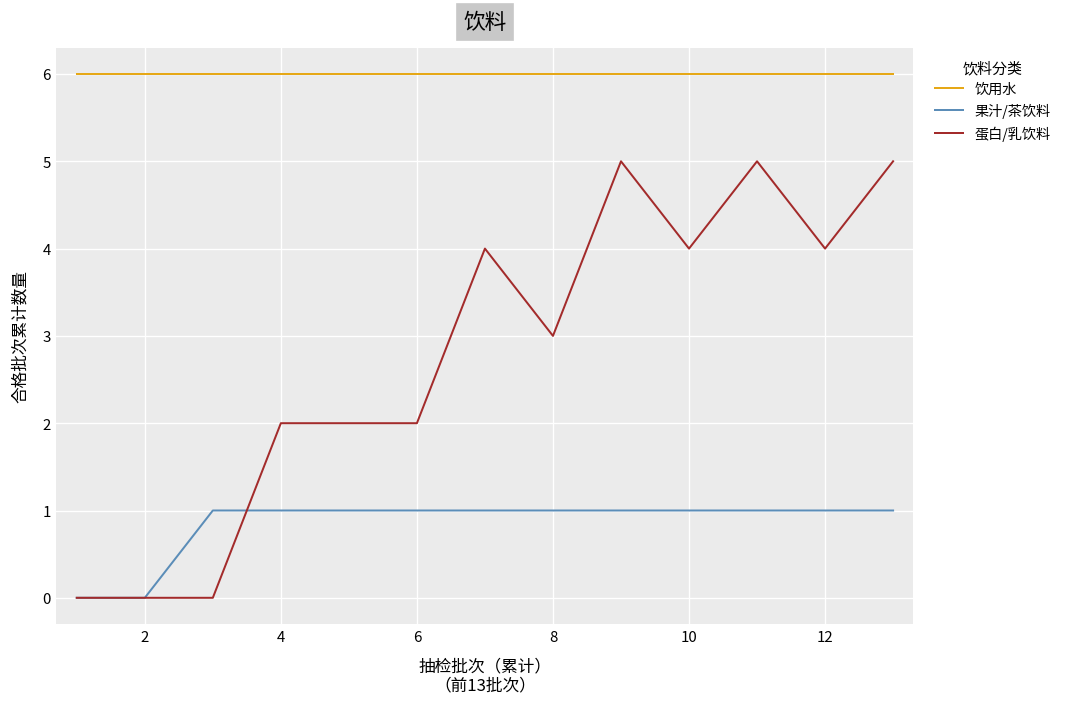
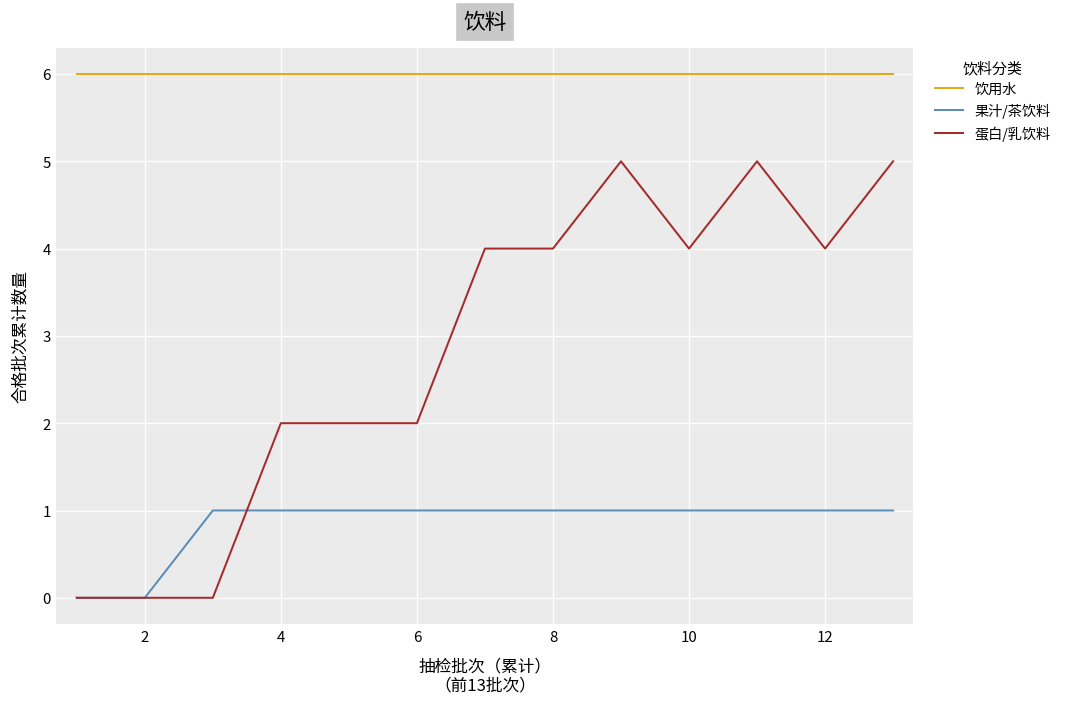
蛋白/乳饮料, 8: 3 -> 4
